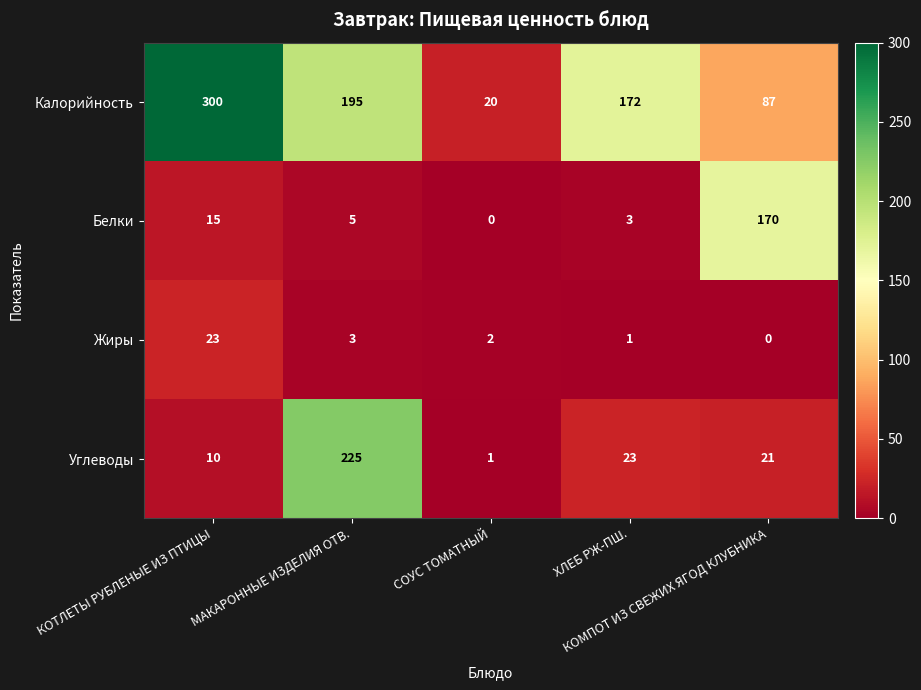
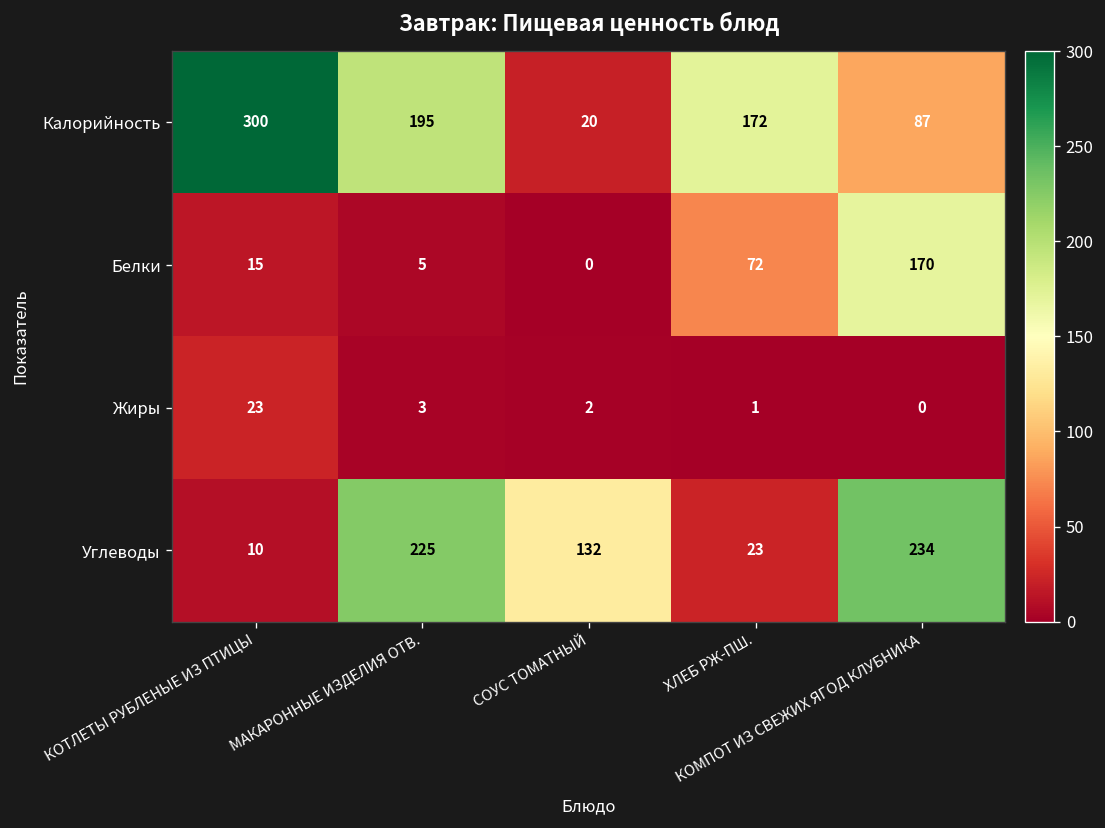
Белки, ХЛЕБ РЖ-ПШ.: 3 -> 72
Углеводы, СОУС ТОМАТНЫЙ: 1 -> 132
Углеводы, КОМПОТ ИЗ СВЕЖИХ ЯГОД КЛУБНИКА: 21 -> 234
